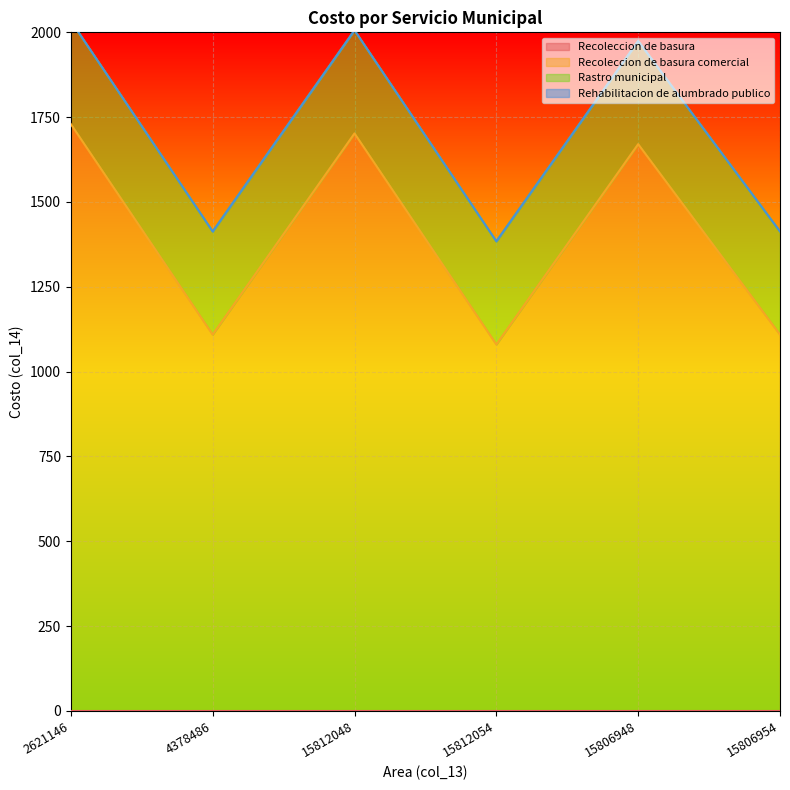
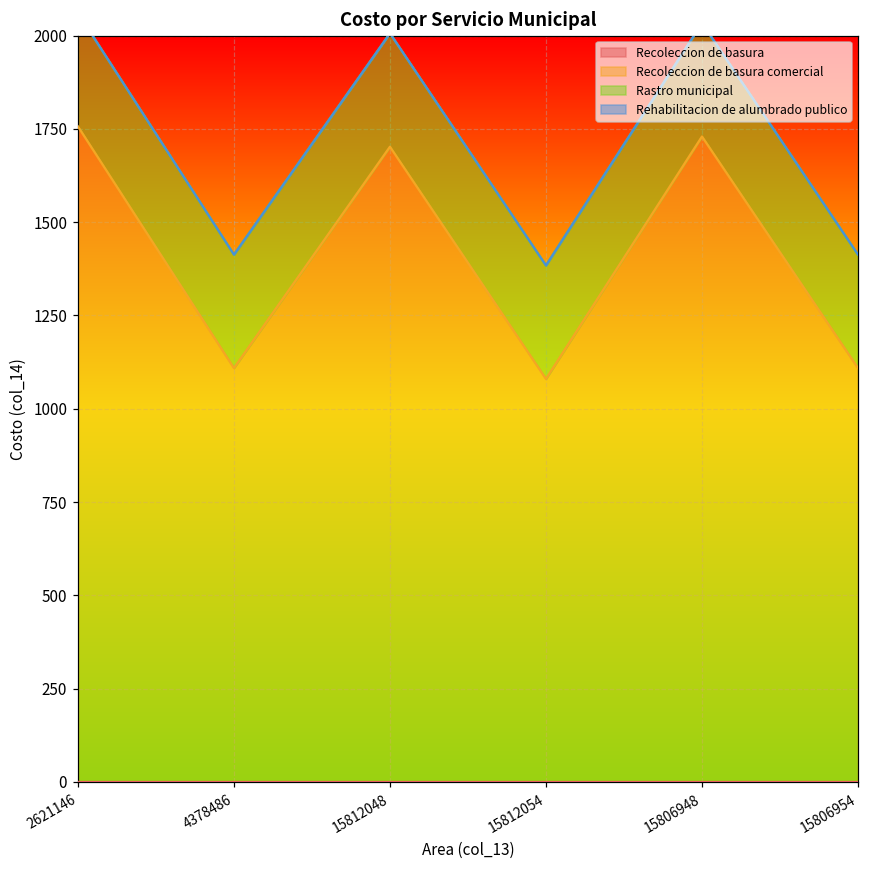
Recoleccion de basura comercial, 2621146: 1730 -> 1760
Recoleccion de basura comercial, 15806948: 1670 -> 1730
